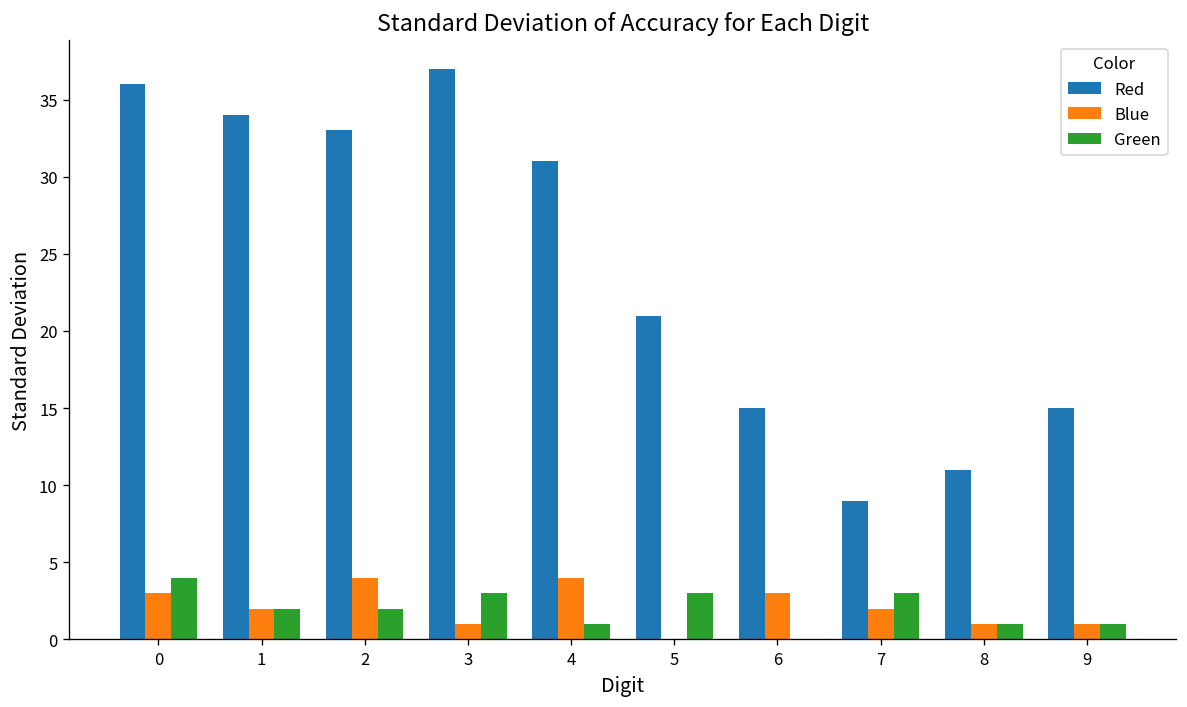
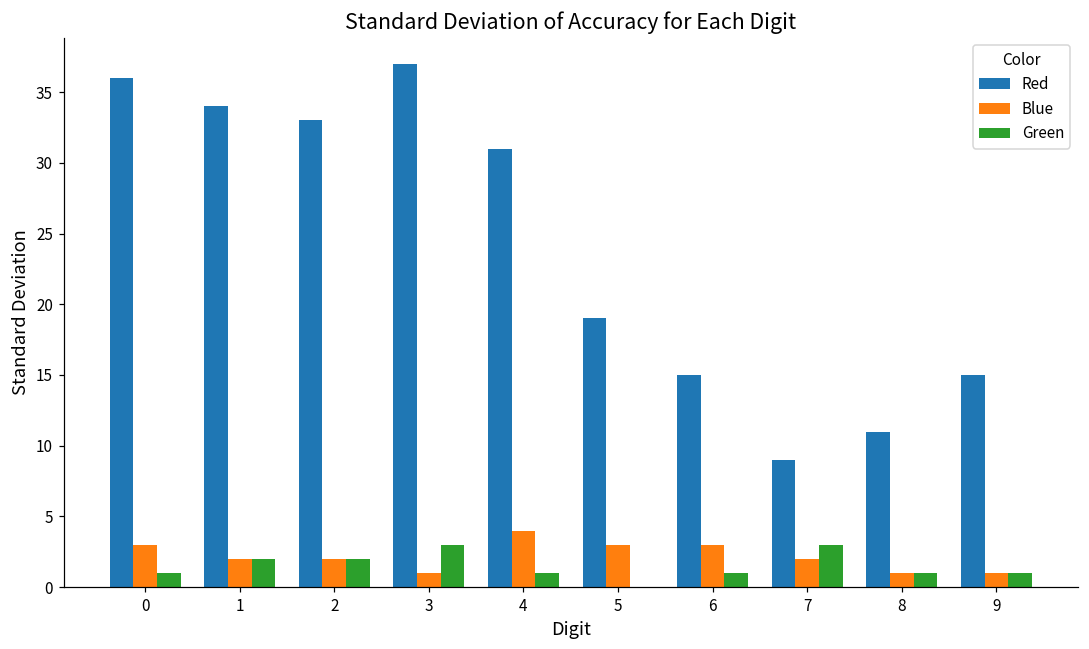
Green, 0: 4 -> 1
Blue, 2: 4 -> 2
Red, 5: 21 -> 19
Blue, 5: 0 -> 3
Green, 5: 3 -> 0
Green, 6: 0 -> 1
